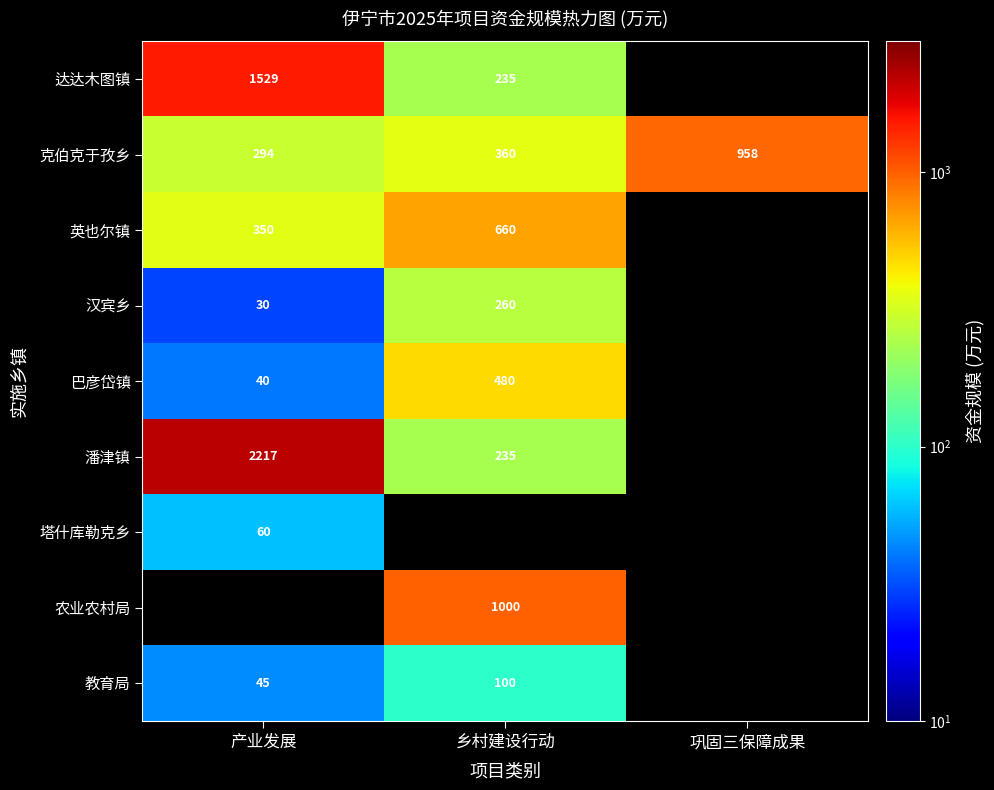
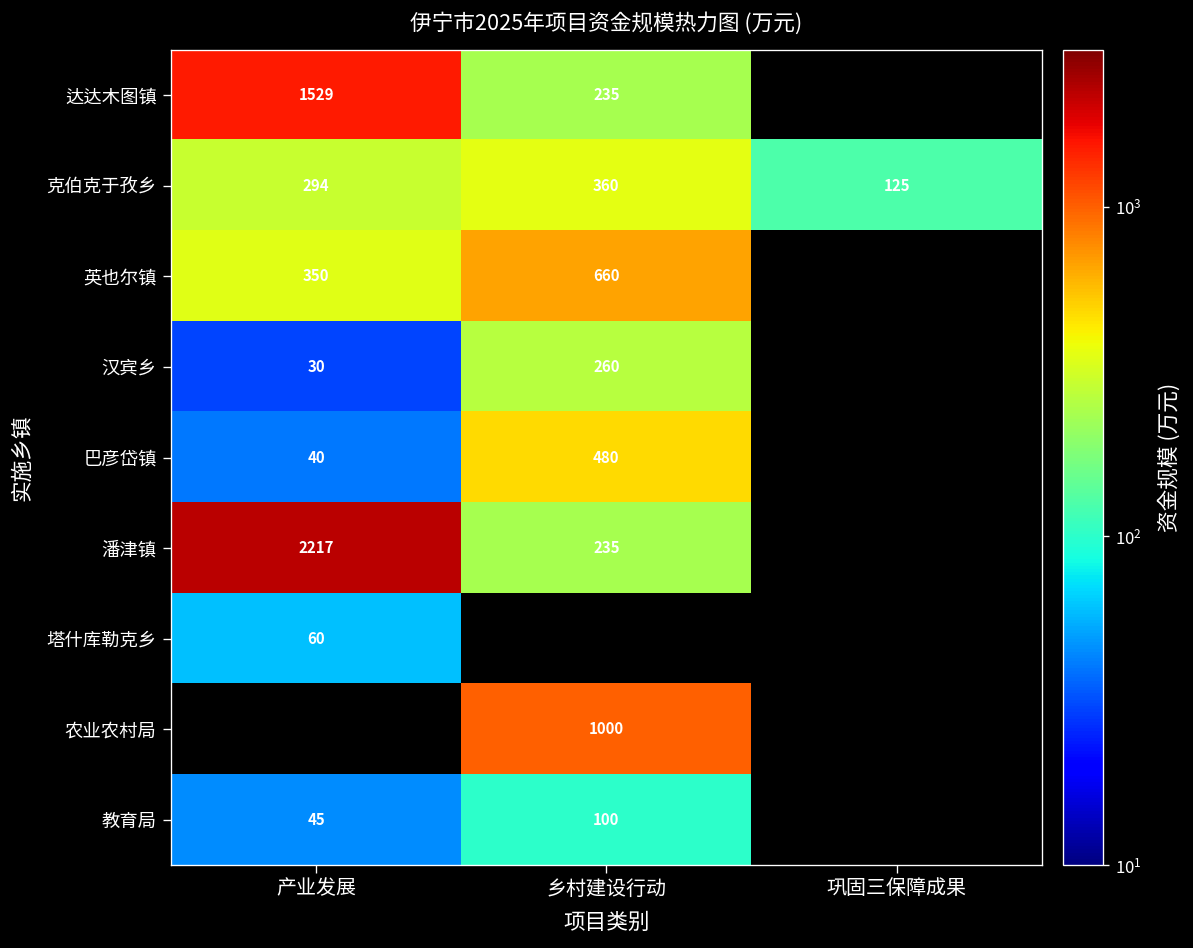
克伯克于孜乡, 巩固三保障成果: 958 -> 125
